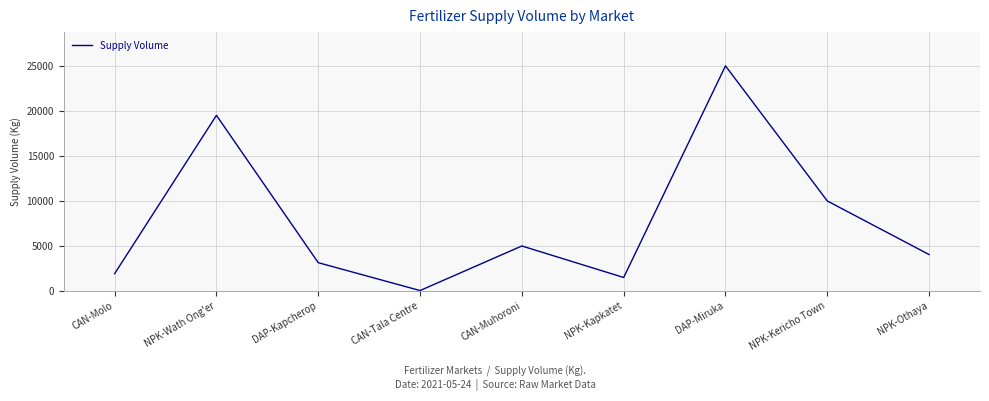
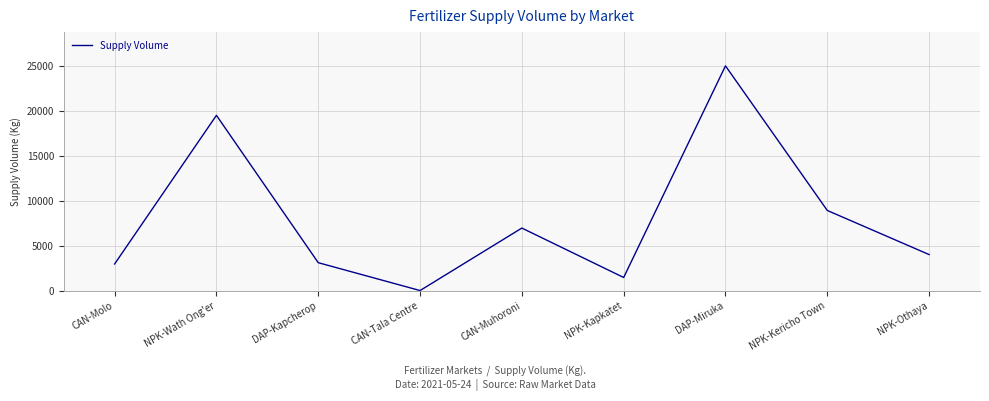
CAN-Molo: 2000 -> 3000
CAN-Muhoroni: 5000 -> 7000
NPK-Kericho Town: 10000 -> 9000
